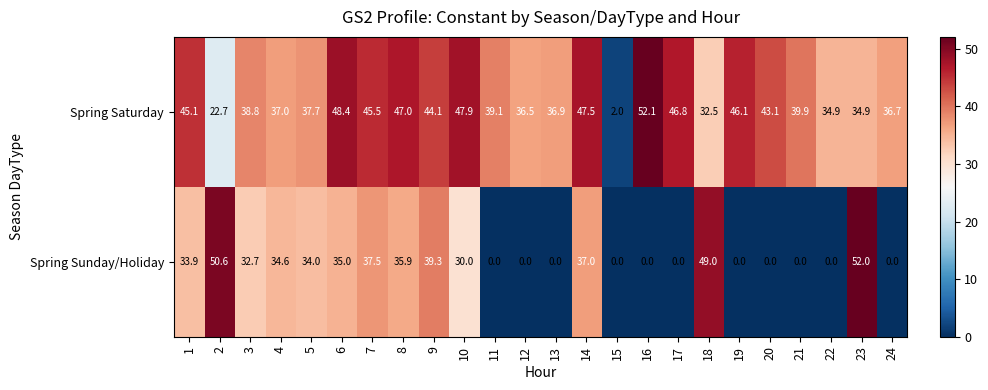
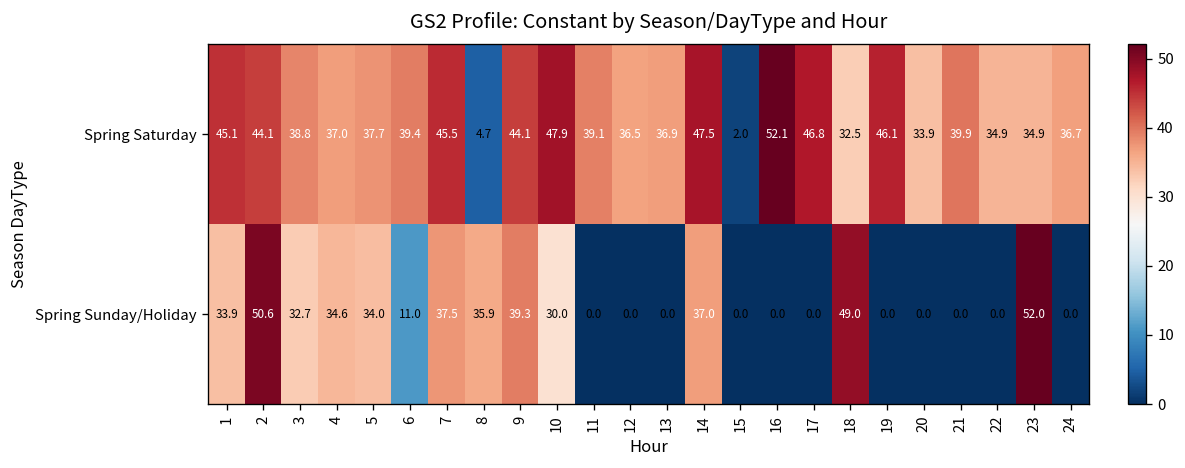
Spring Saturday, 2: 22.7 -> 44.1
Spring Saturday, 6: 48.4 -> 39.4
Spring Saturday, 8: 47.0 -> 4.7
Spring Saturday, 20: 43.1 -> 33.9
Spring Sunday/Holiday, 6: 35.0 -> 11.0
